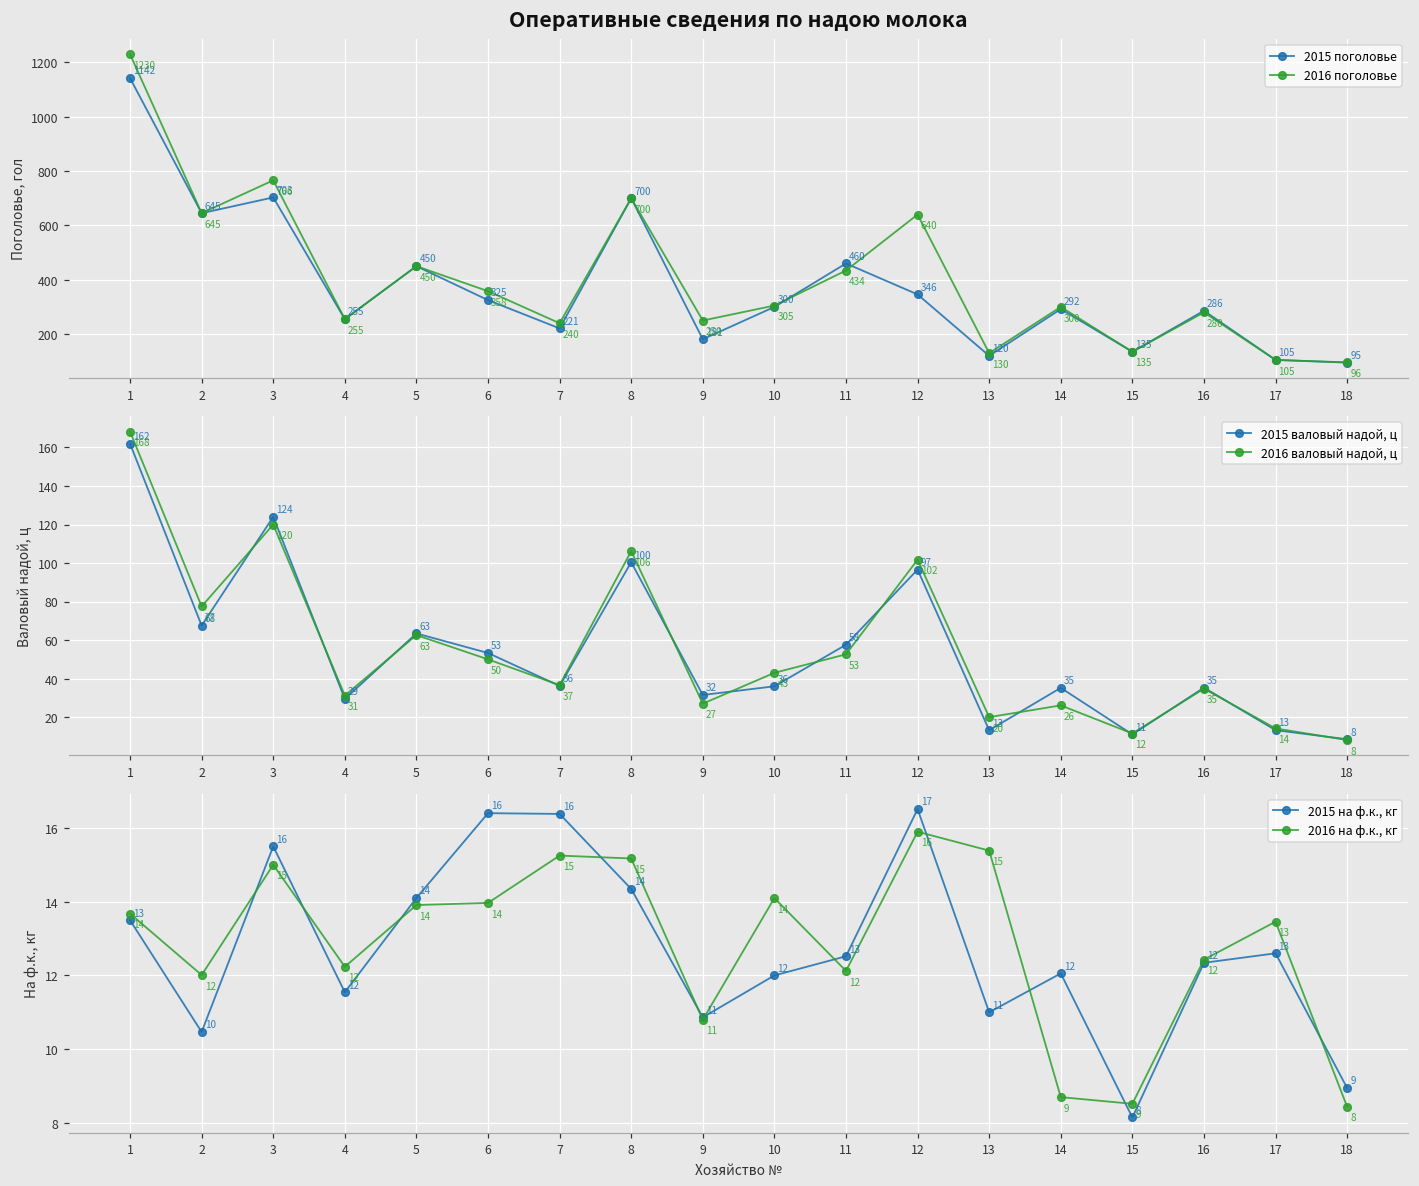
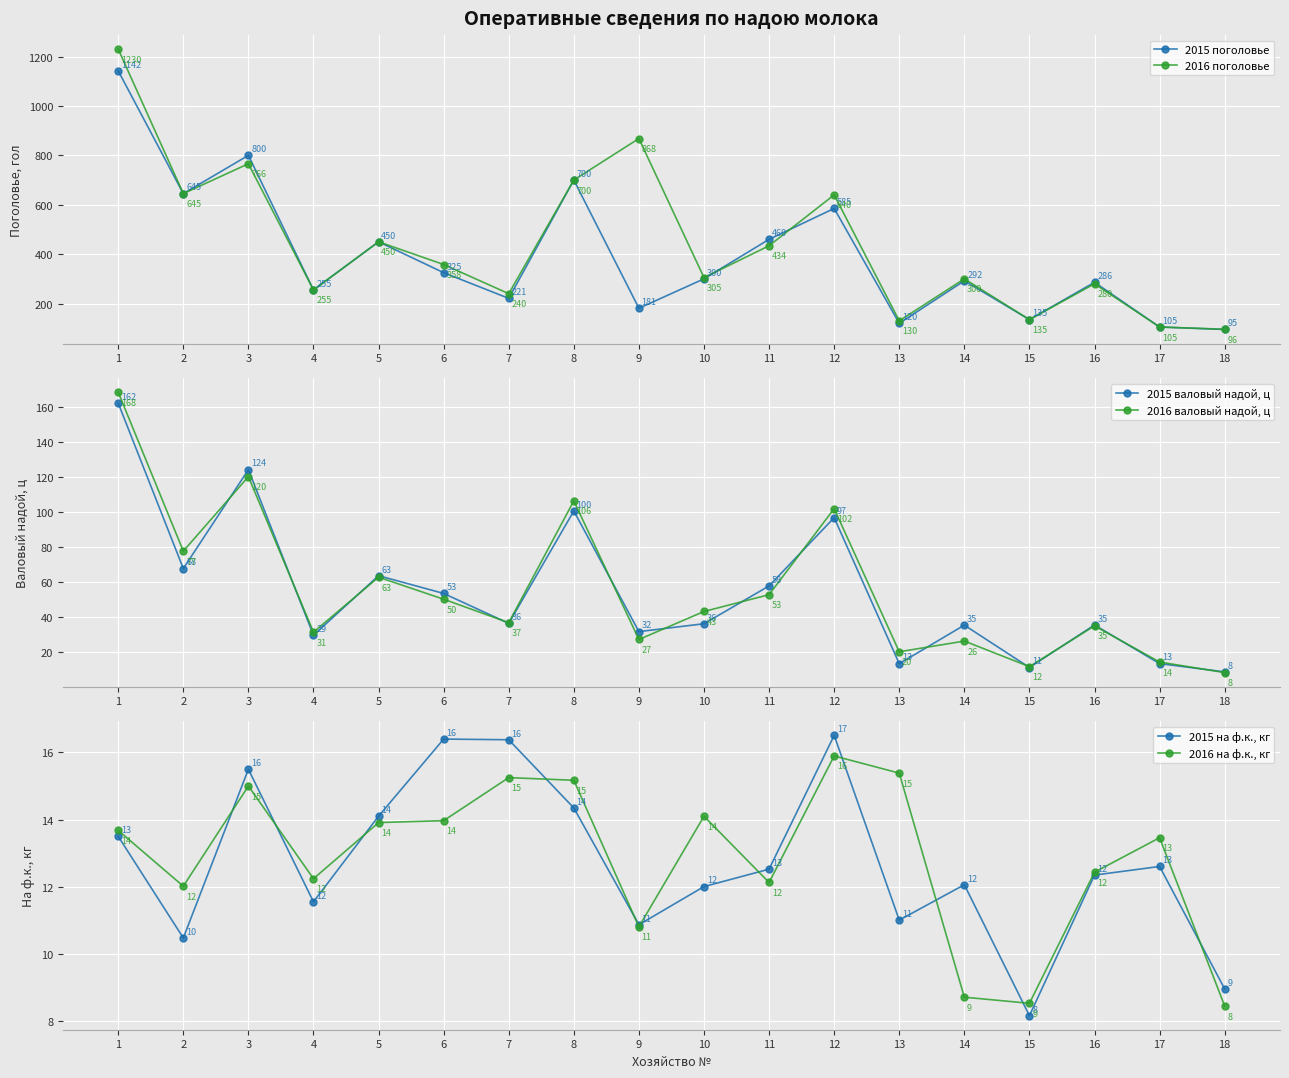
Оперативные сведения по надою молока, 2015 поголовье, 3: 703 -> 800
Оперативные сведения по надою молока, 2016 поголовье, 9: 250 -> 868
Оперативные сведения по надою молока, 2015 поголовье, 12: 346 -> 585
